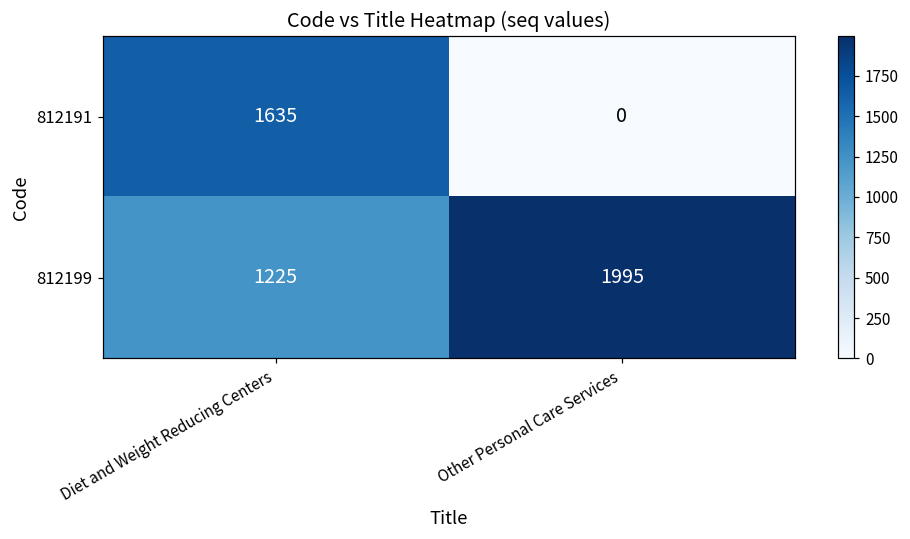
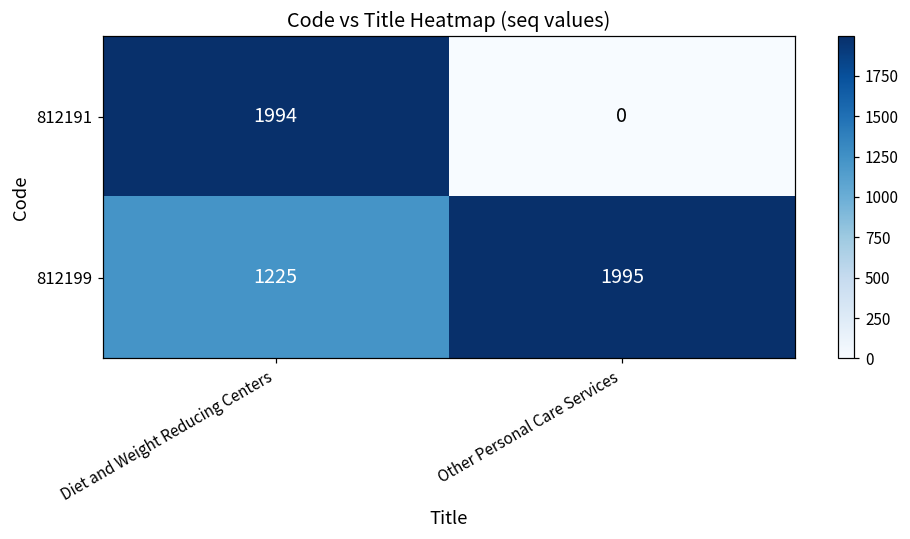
812191, Diet and Weight Reducing Centers: 1635 -> 1994
